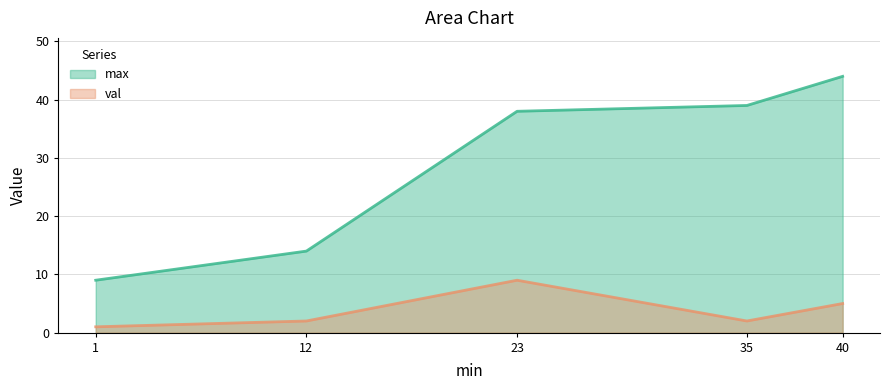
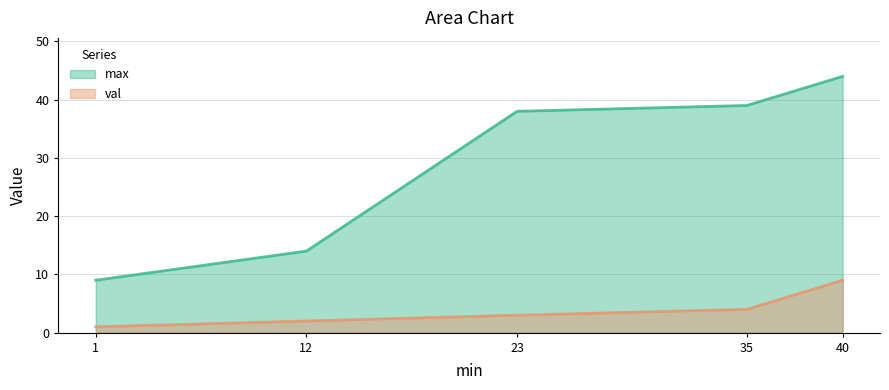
val, 23: 9 -> 3
val, 35: 2 -> 4
val, 40: 5 -> 9
